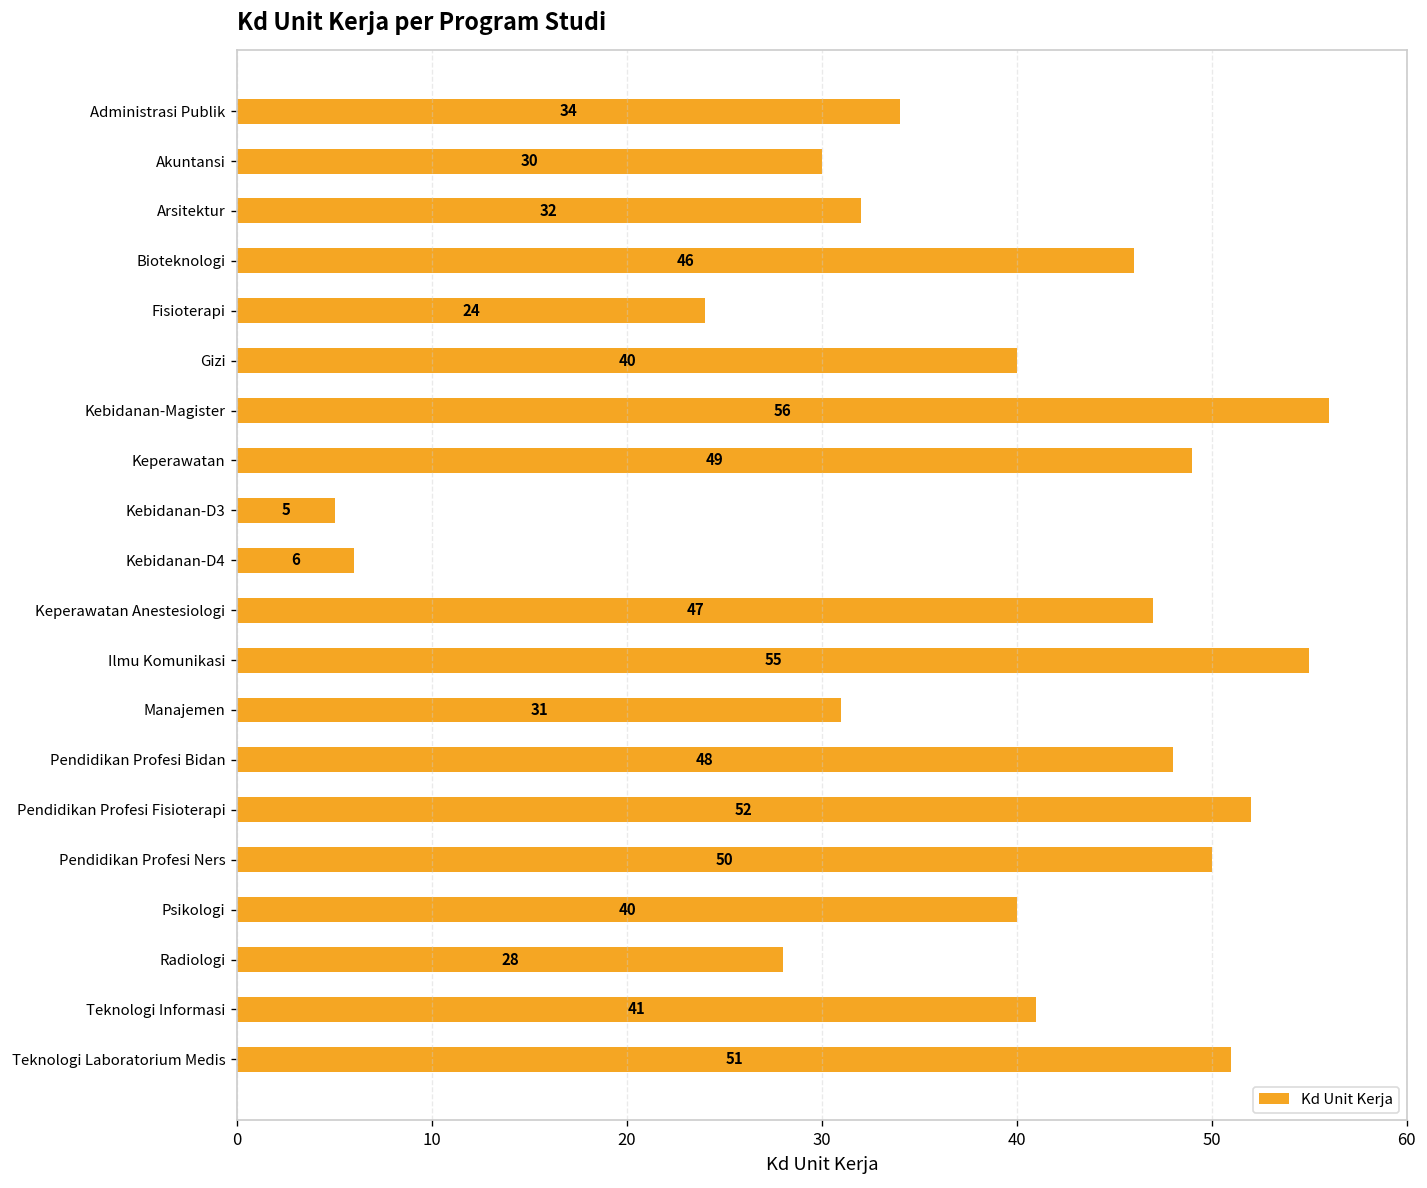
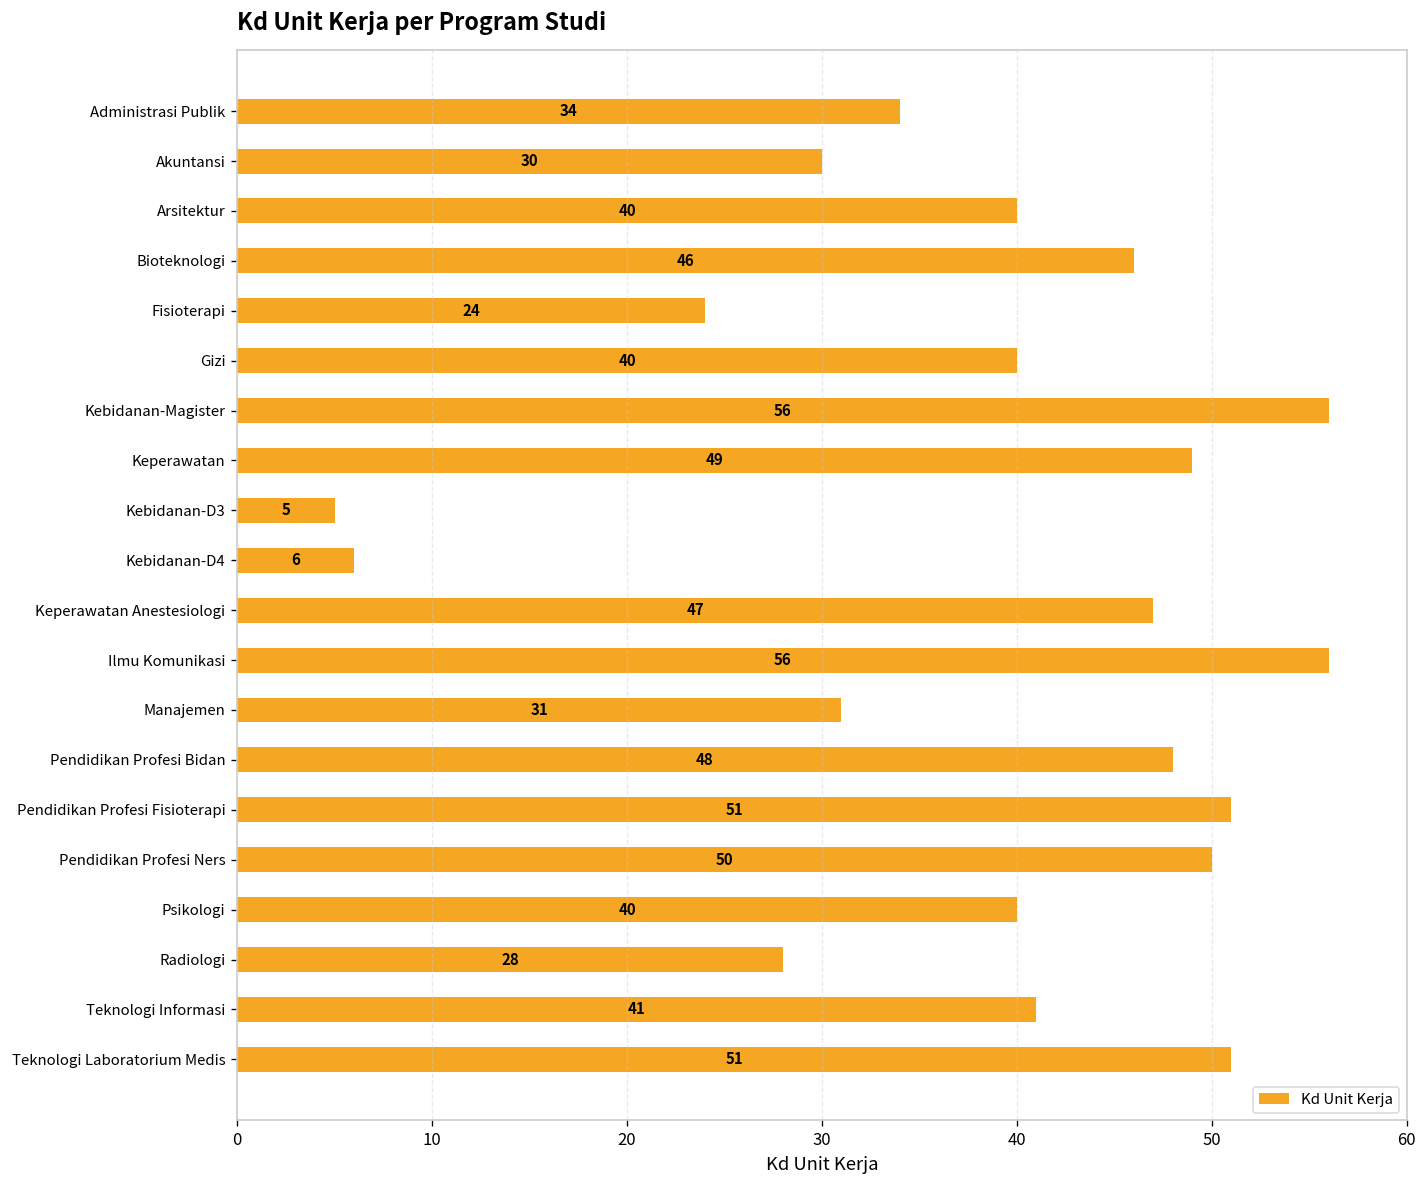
Arsitektur: 32 -> 40
Ilmu Komunikasi: 55 -> 56
Pendidikan Profesi Fisioterapi: 52 -> 51
